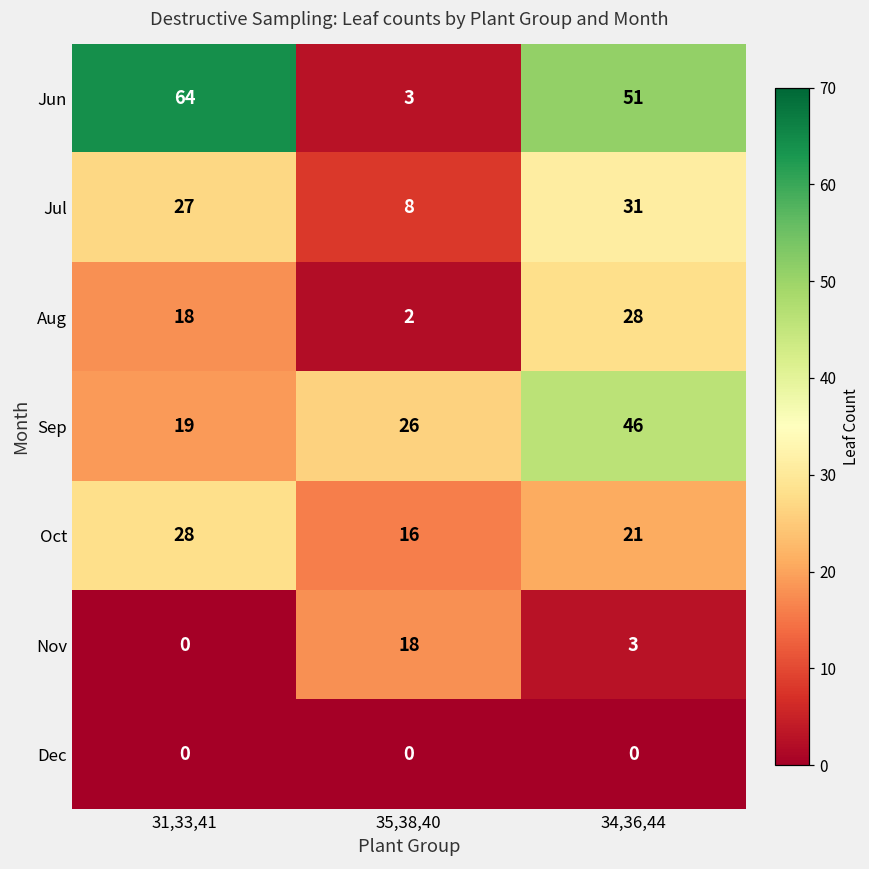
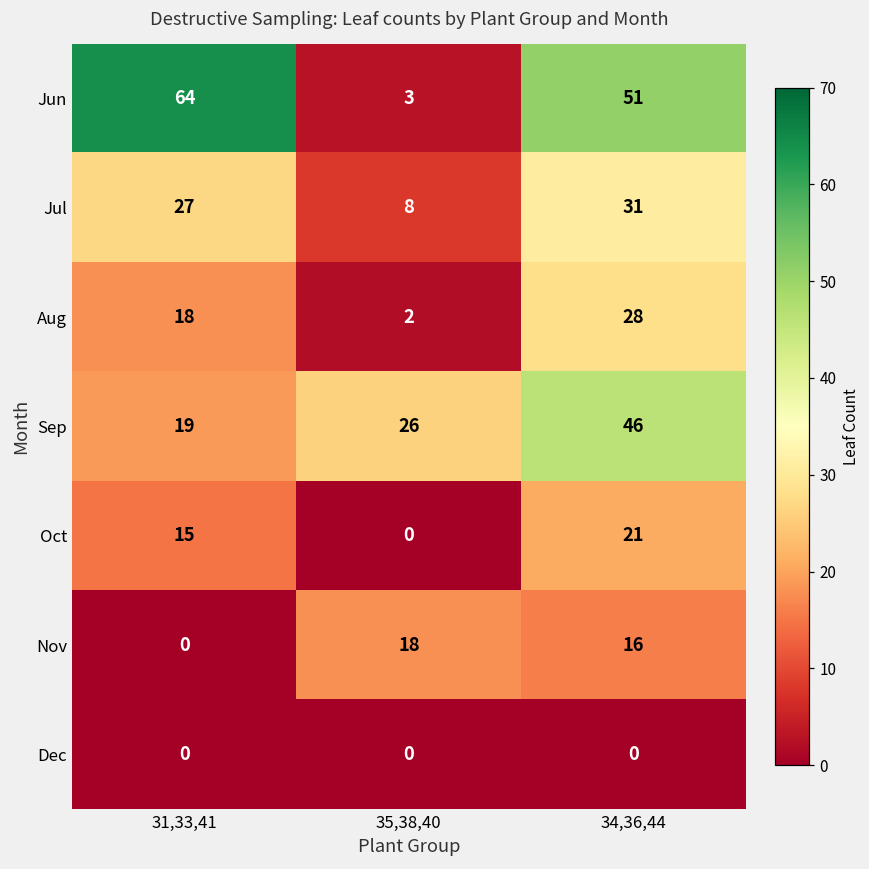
Oct, 31,33,41: 28 -> 15
Oct, 35,38,40: 16 -> 0
Nov, 34,36,44: 3 -> 16
